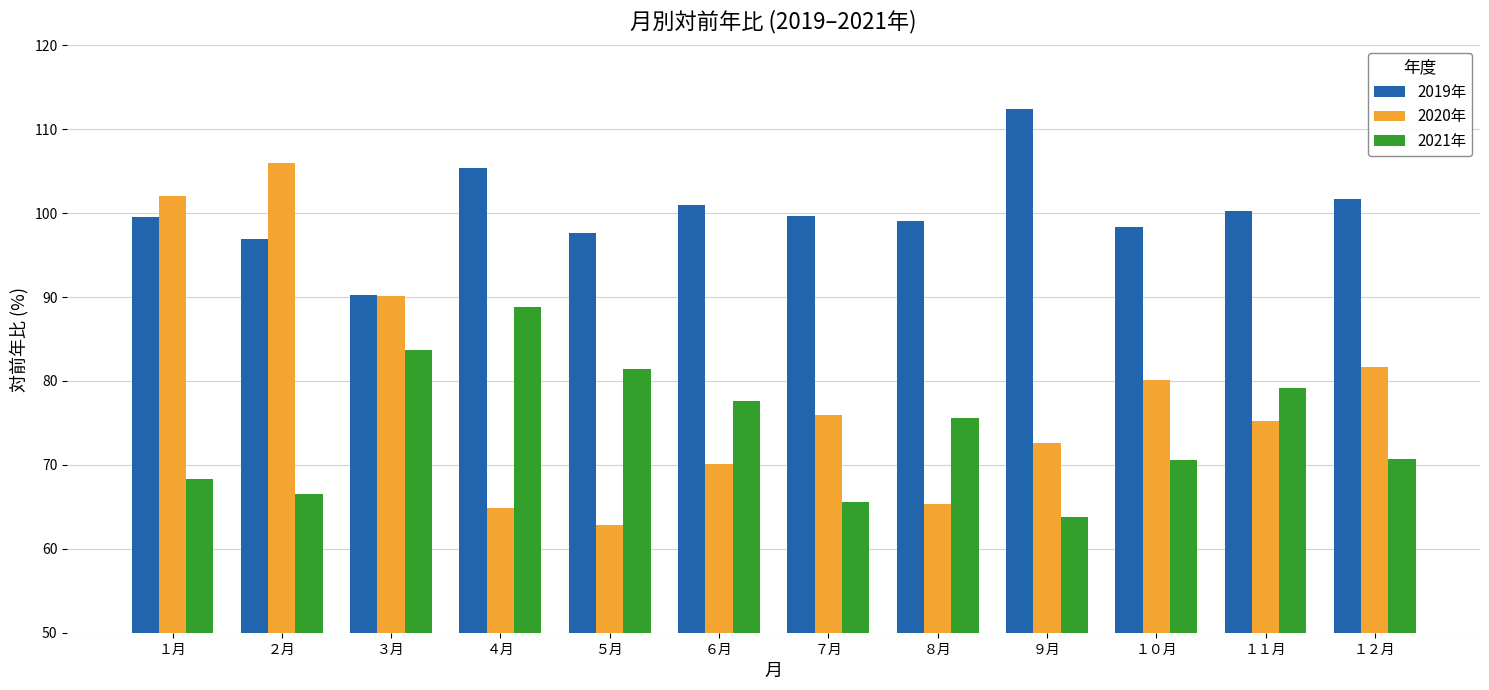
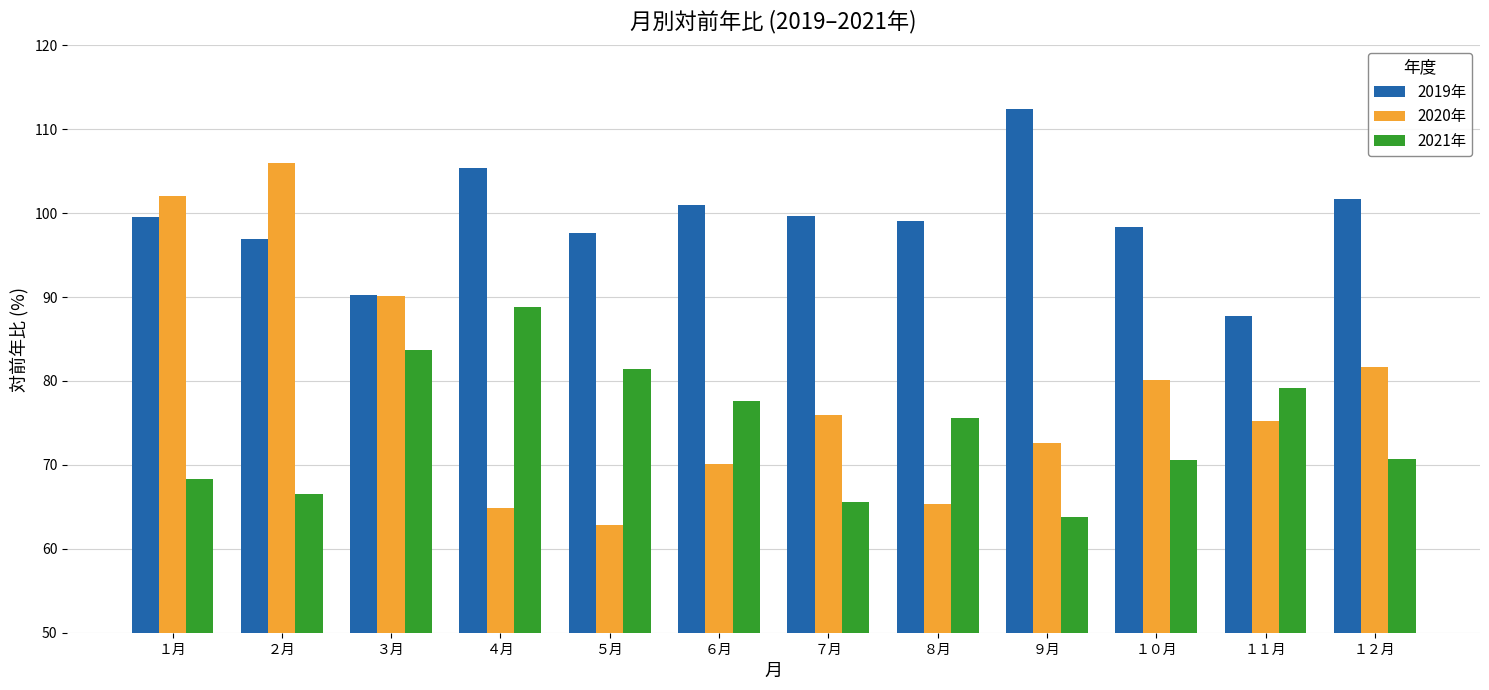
2019年, １１月: 100 -> 88
